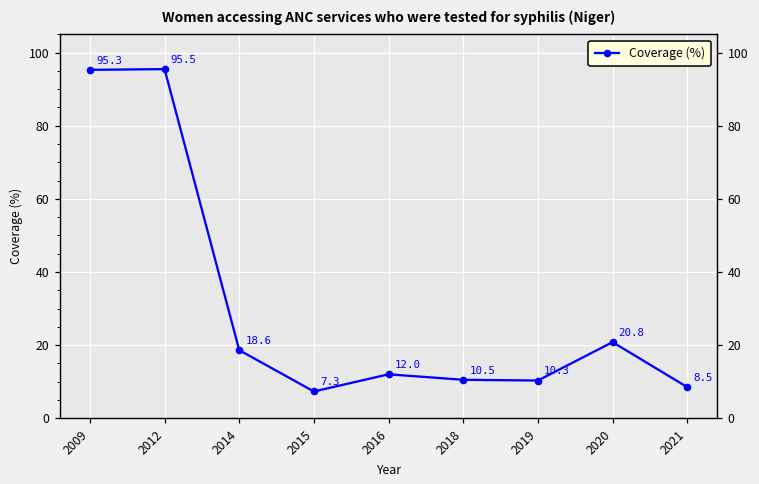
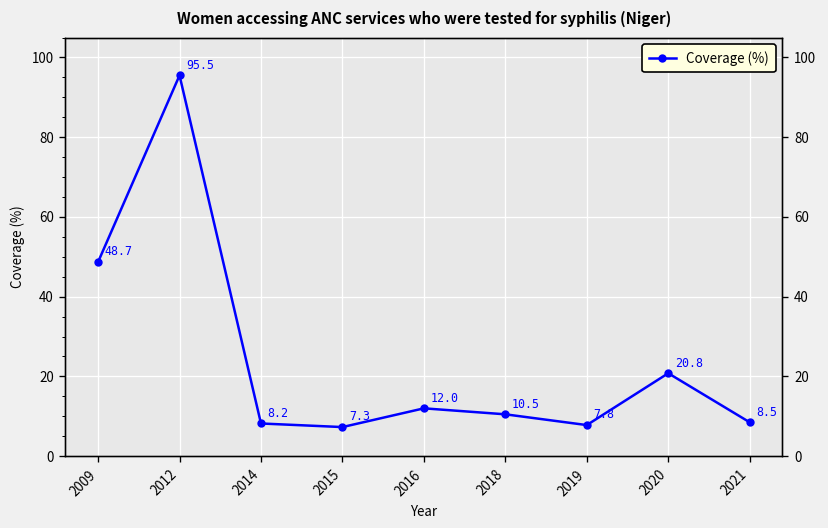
2009: 95.3 -> 48.7
2014: 18.6 -> 8.2
2019: 10.3 -> 7.8
